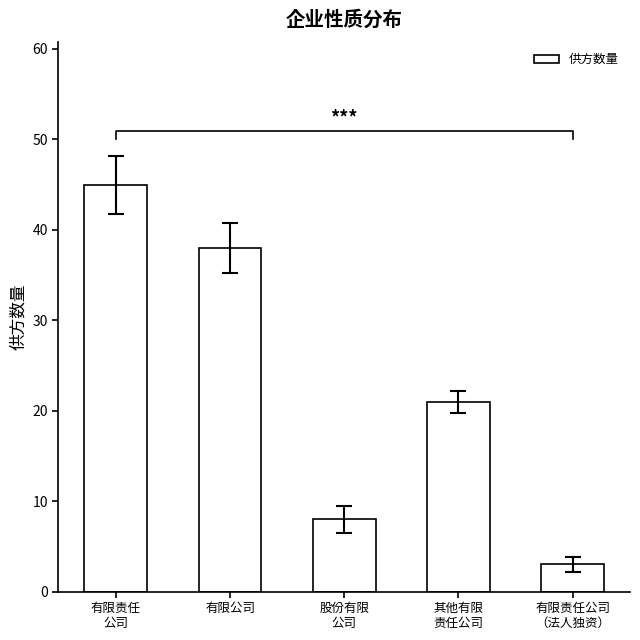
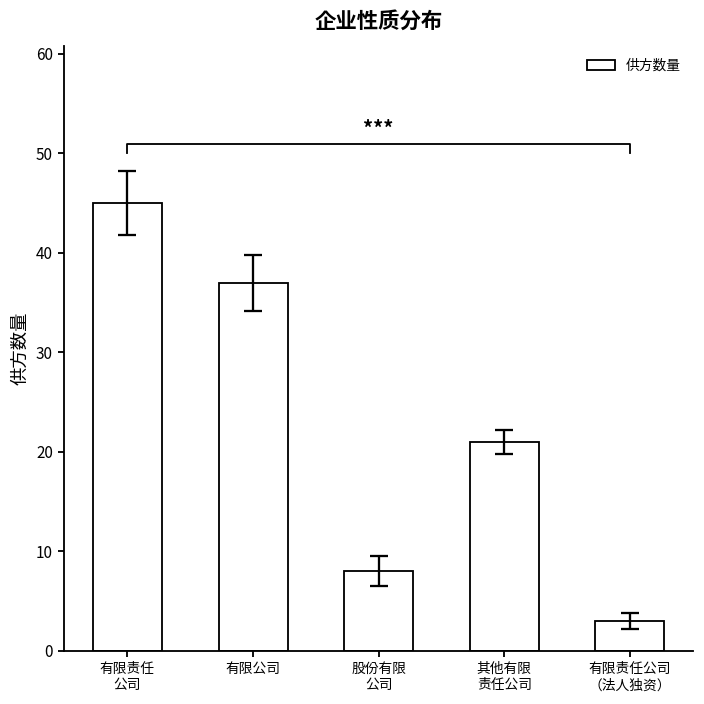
供方数量, 有限公司: 38 -> 37
